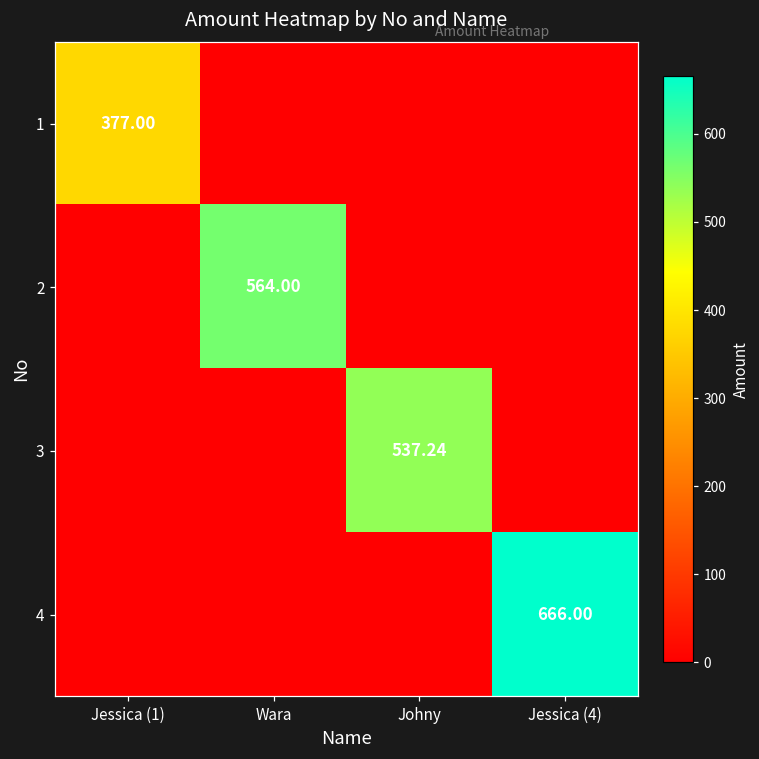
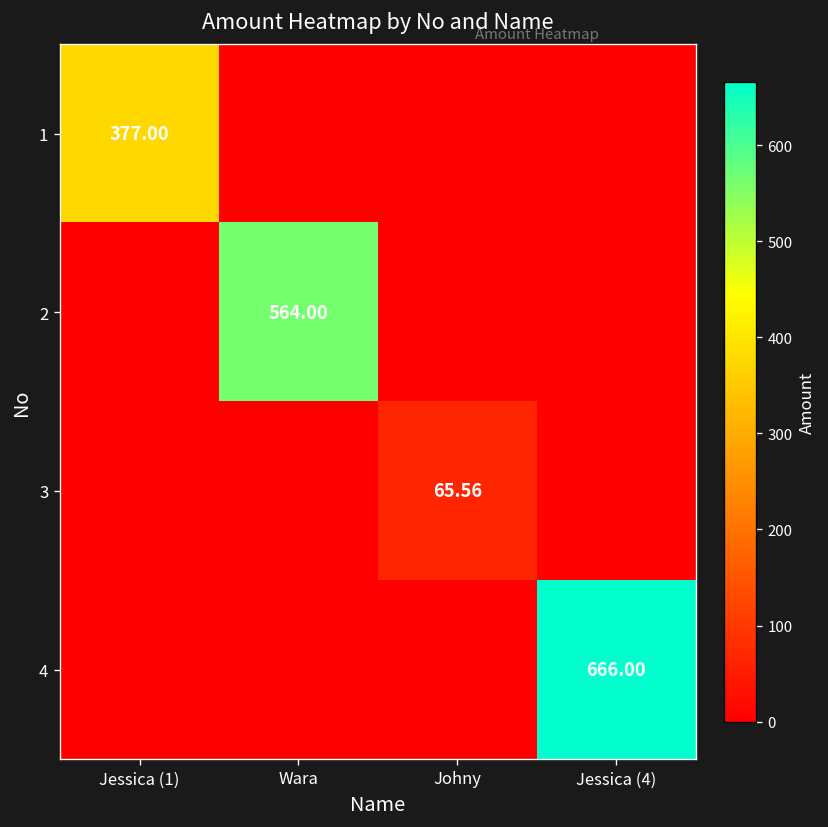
3, Johny: 537.24 -> 65.56
